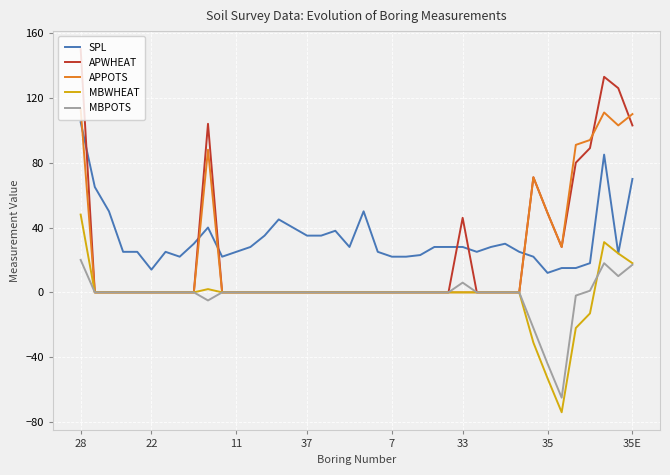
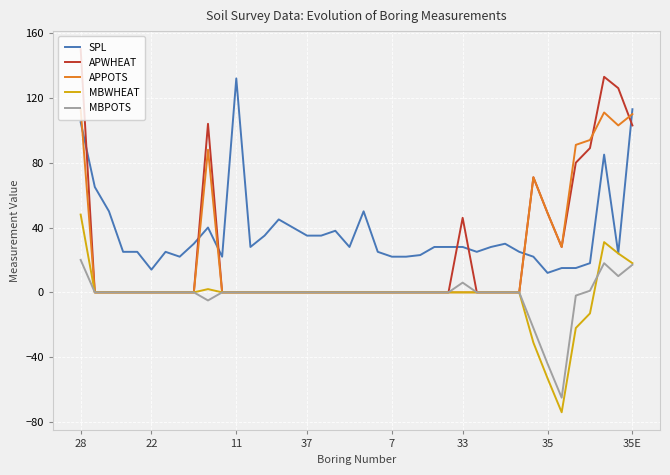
SPL, 11: 25 -> 132
SPL, 35E: 70 -> 113
